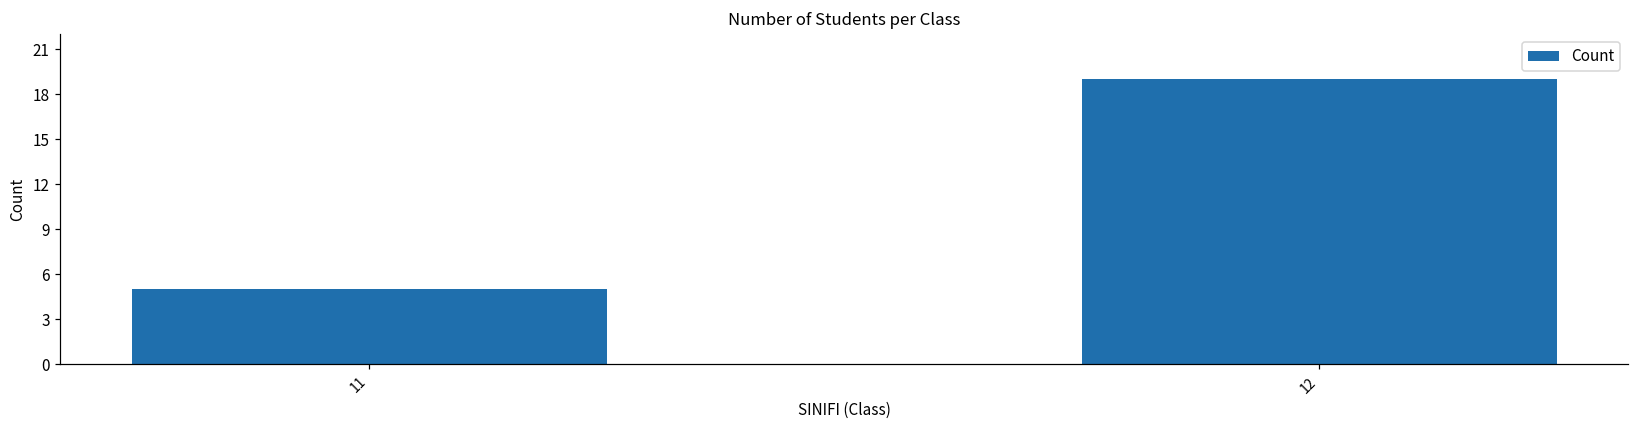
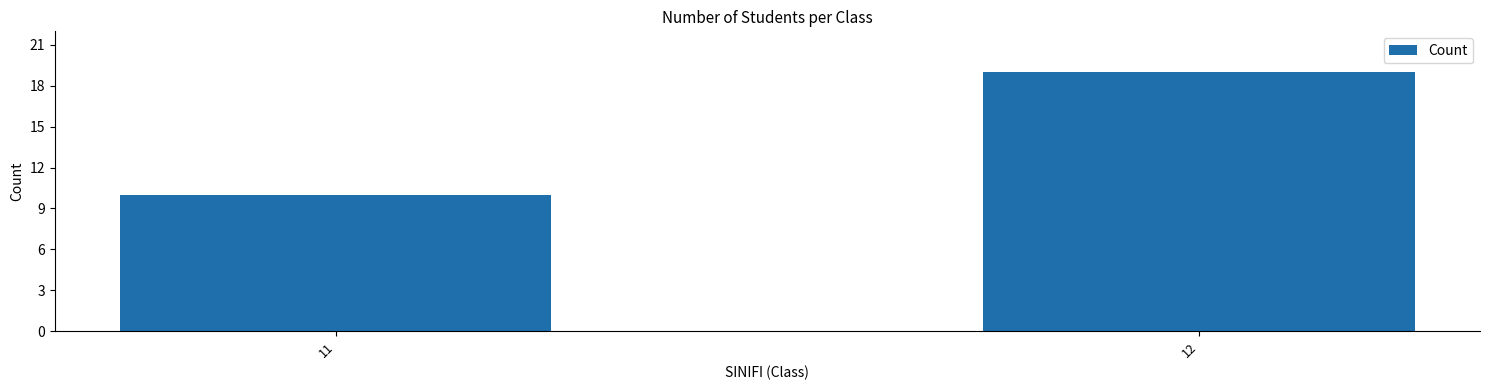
11: 5 -> 10
